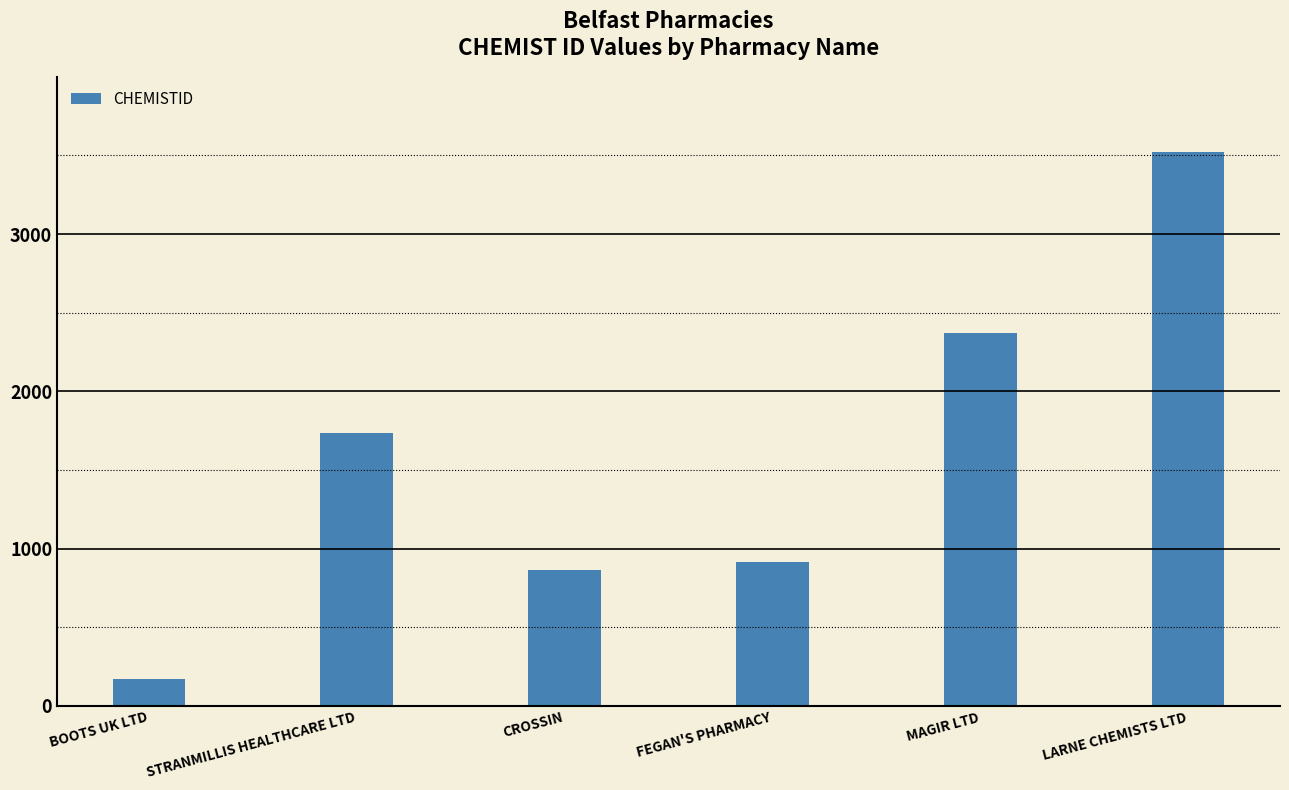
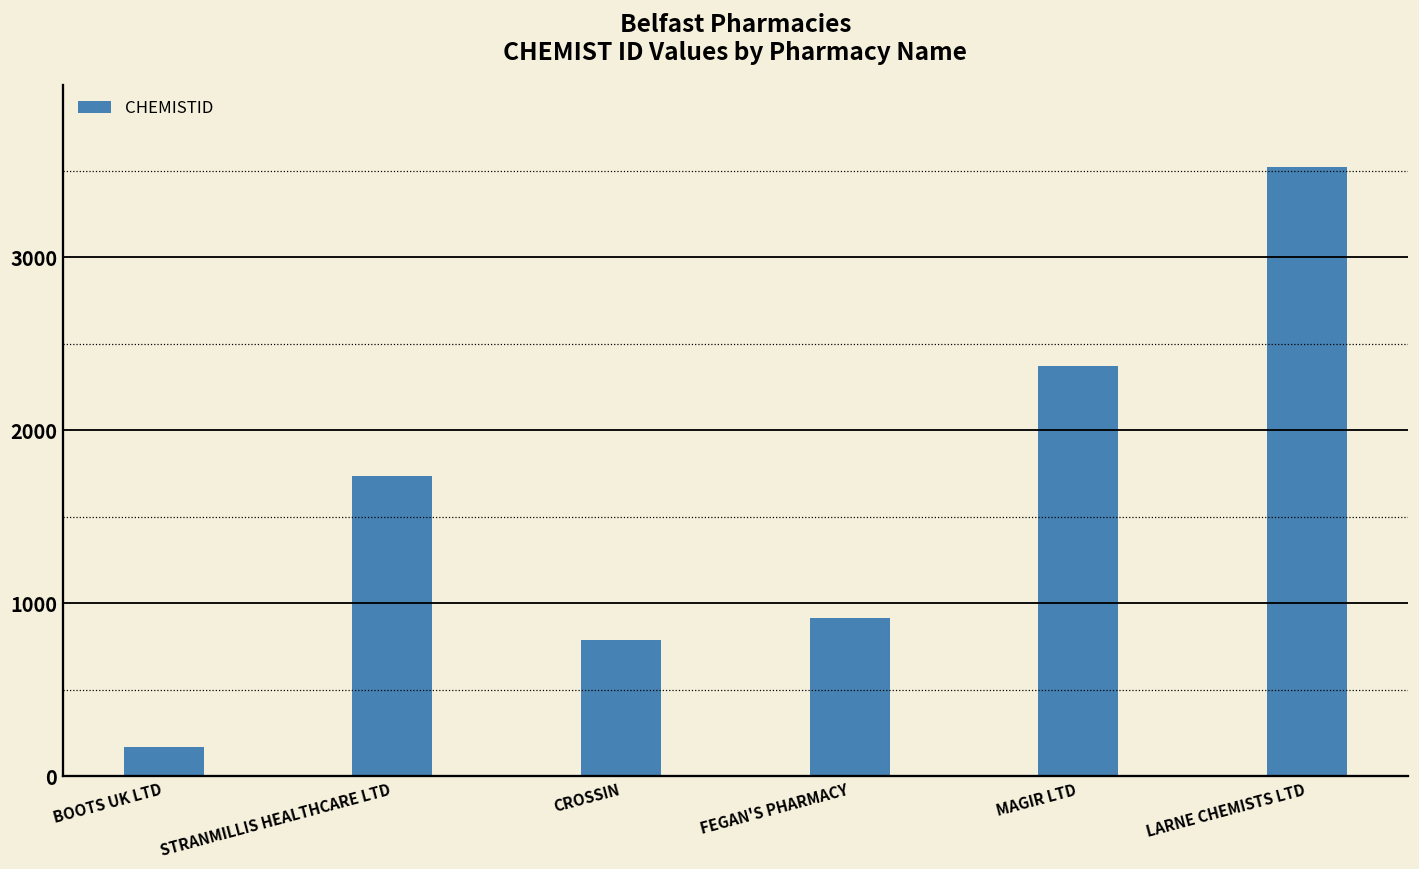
CROSSIN: 870 -> 790
